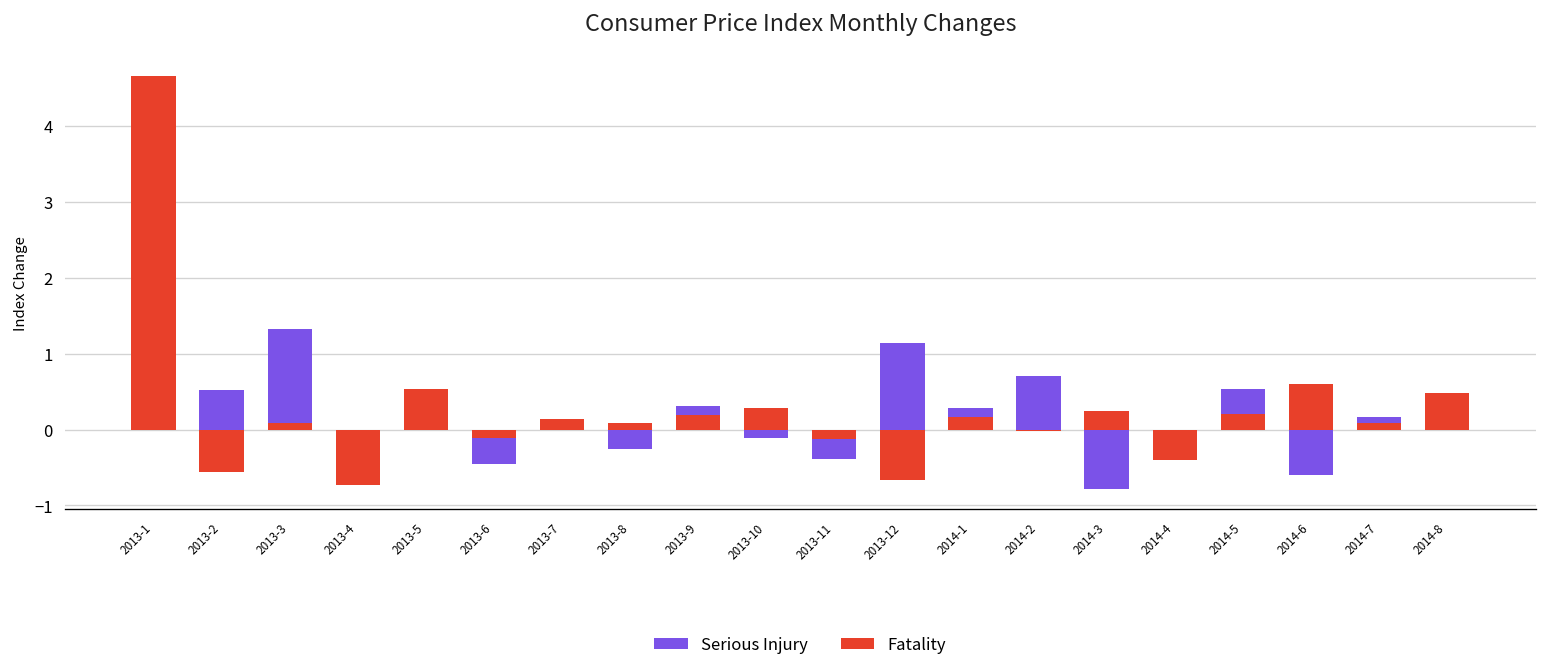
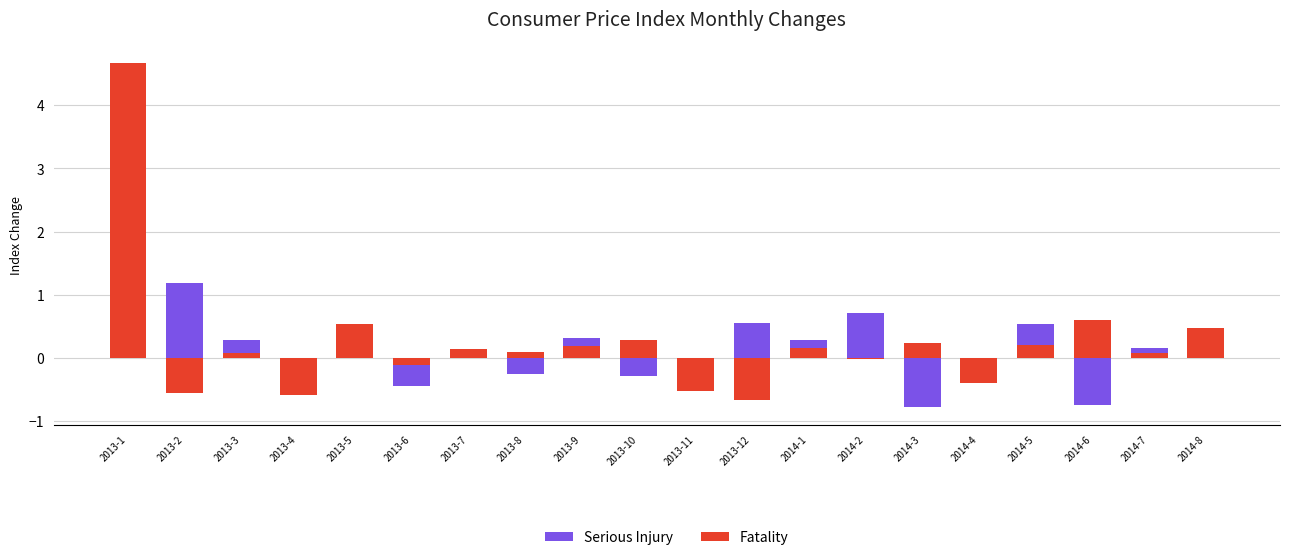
Serious Injury, 2013-2: 0.5 -> 1.2
Serious Injury, 2013-3: 1.3 -> 0.3
Fatality, 2013-4: -0.7 -> -0.6
Serious Injury, 2013-10: -0.1 -> -0.3
Fatality, 2013-11: -0.1 -> -0.5
Serious Injury, 2013-12: 1.1 -> 0.6
Serious Injury, 2014-6: -0.6 -> -0.7
